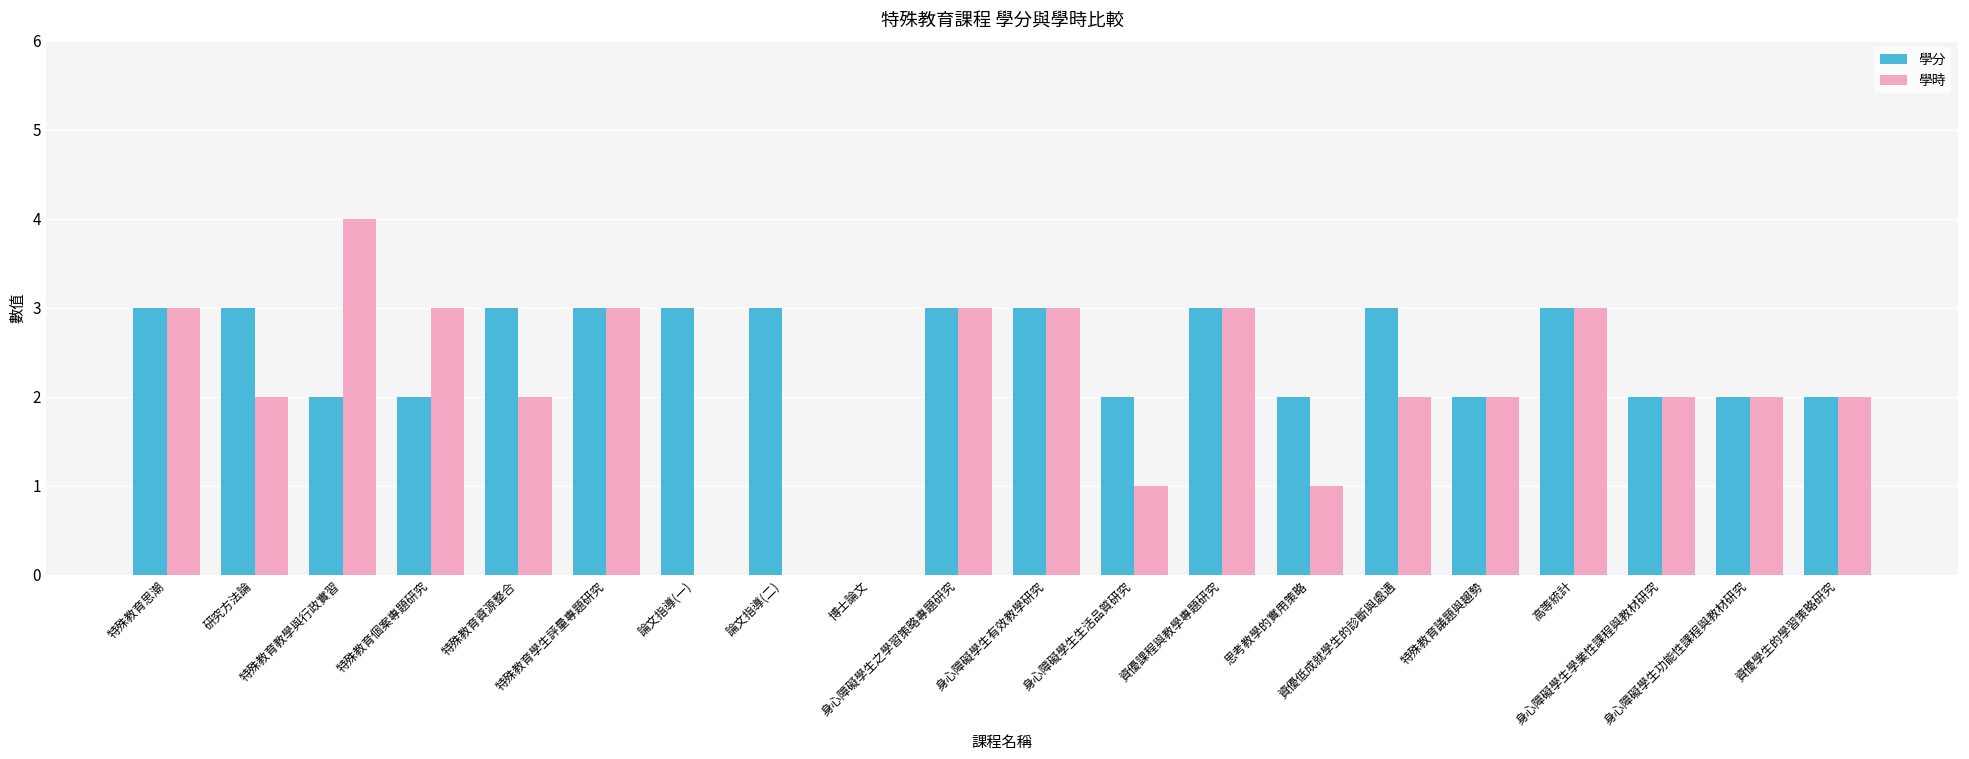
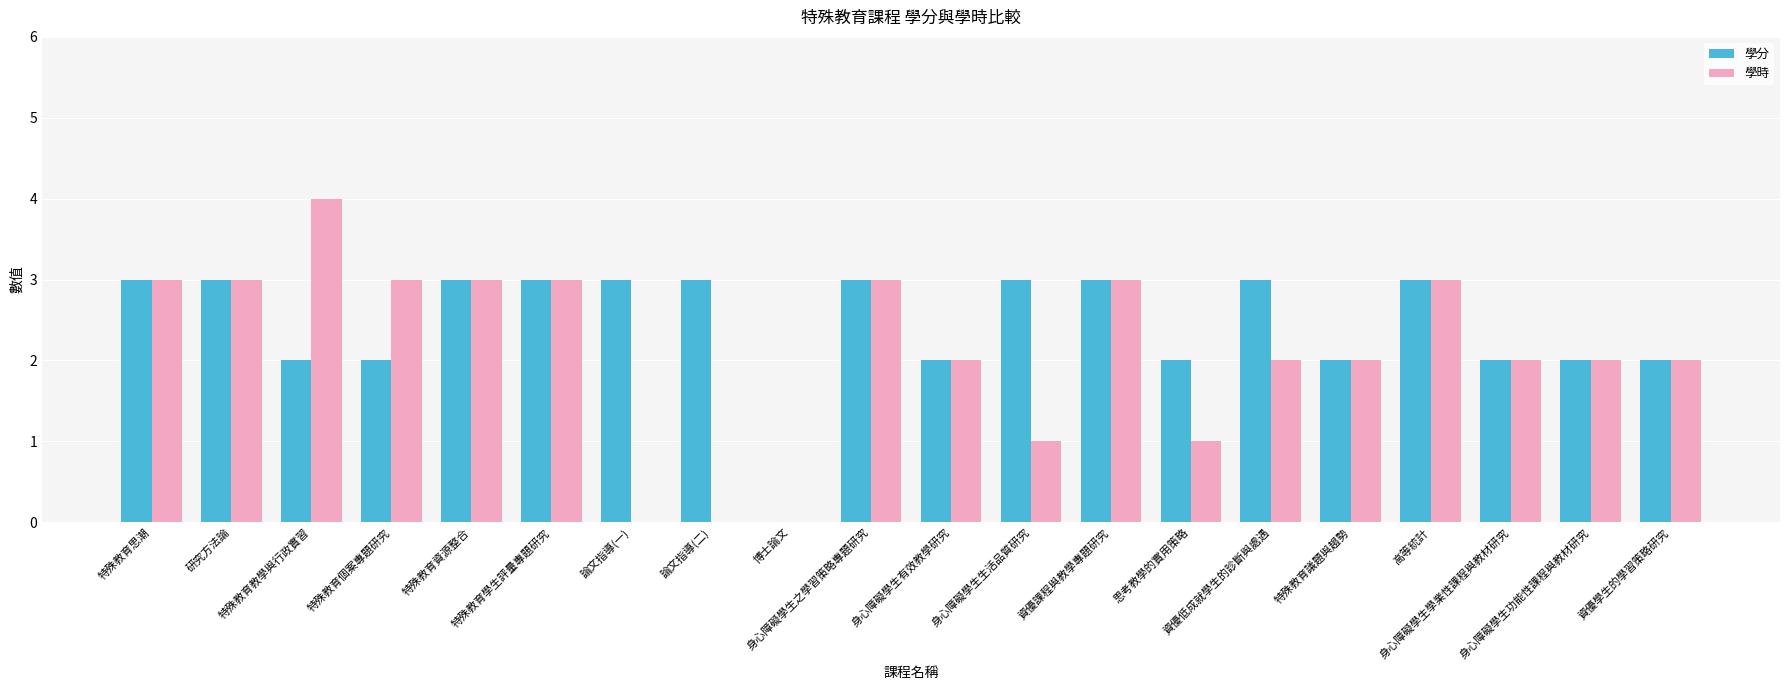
學時, 研究方法論: 2 -> 3
學時, 特殊教育資源整合: 2 -> 3
學分, 身心障礙學生有效教學研究: 3 -> 2
學時, 身心障礙學生有效教學研究: 3 -> 2
學分, 身心障礙學生生活品質研究: 2 -> 3
